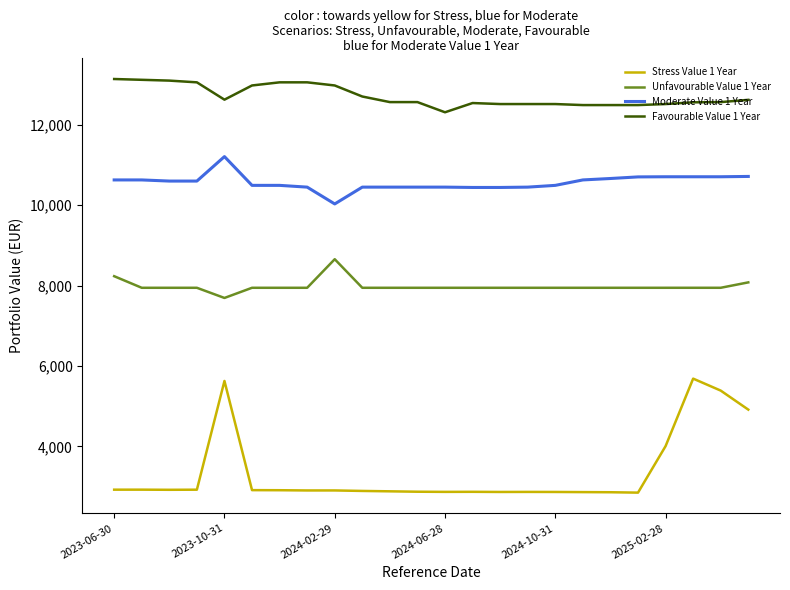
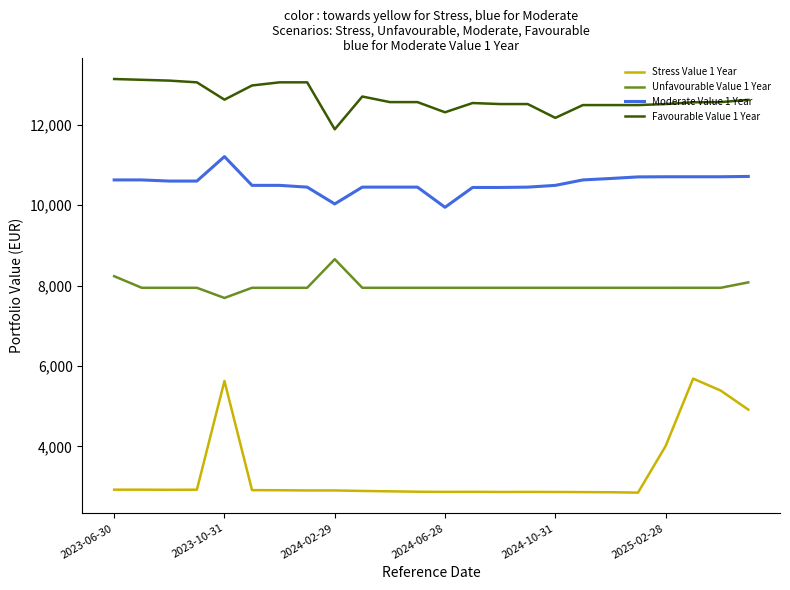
Favourable Value 1 Year, 2024-02-29: 13,000 -> 11,900
Moderate Value 1 Year, 2024-06-28: 10,400 -> 9,900
Favourable Value 1 Year, 2024-10-31: 12,500 -> 12,200
